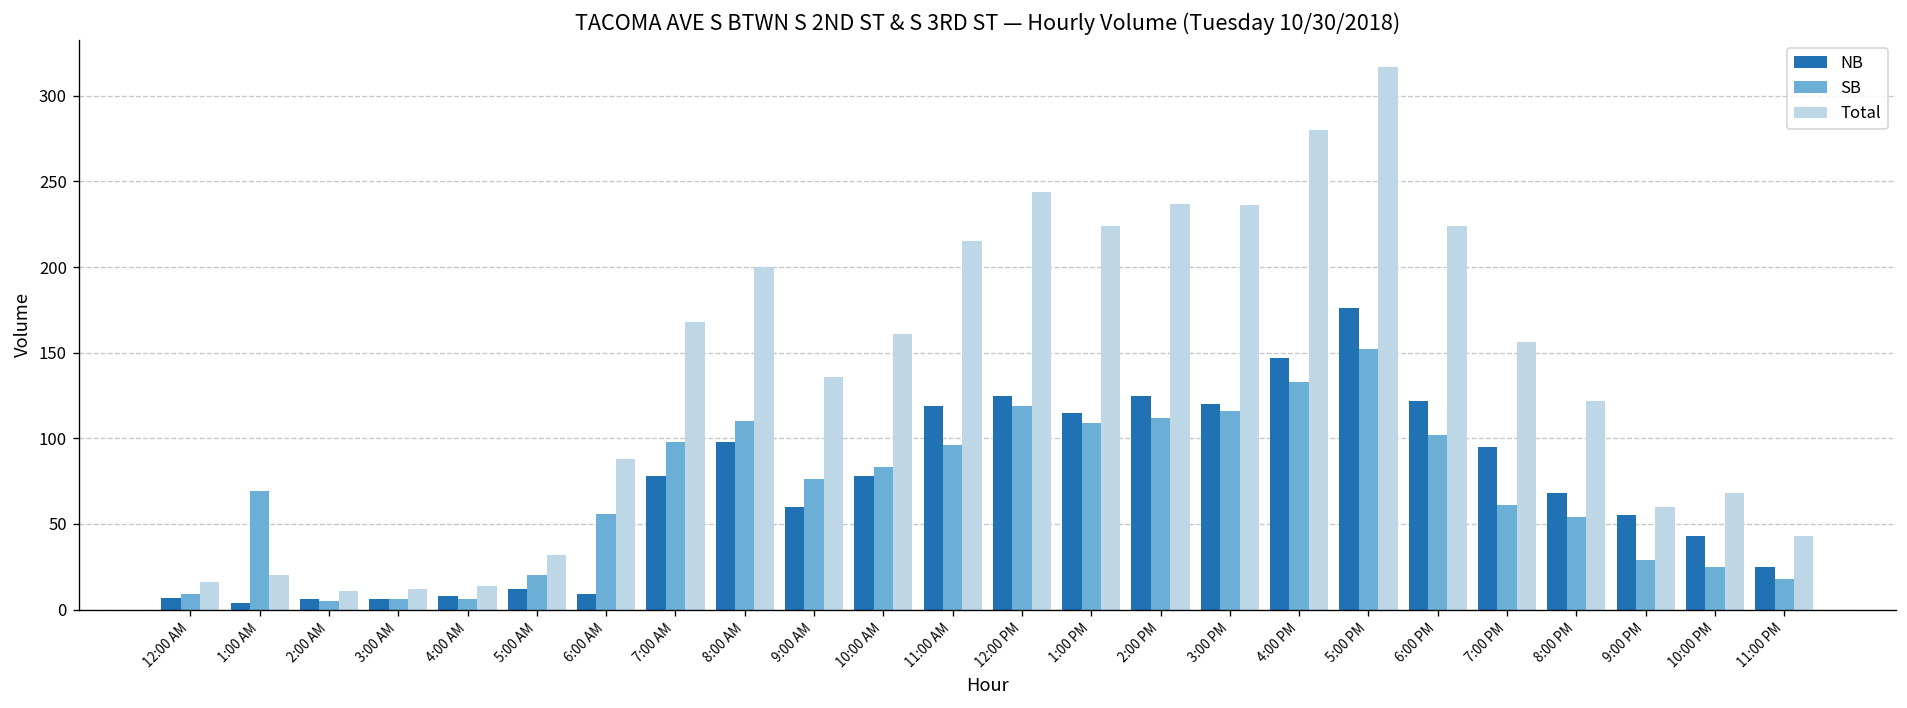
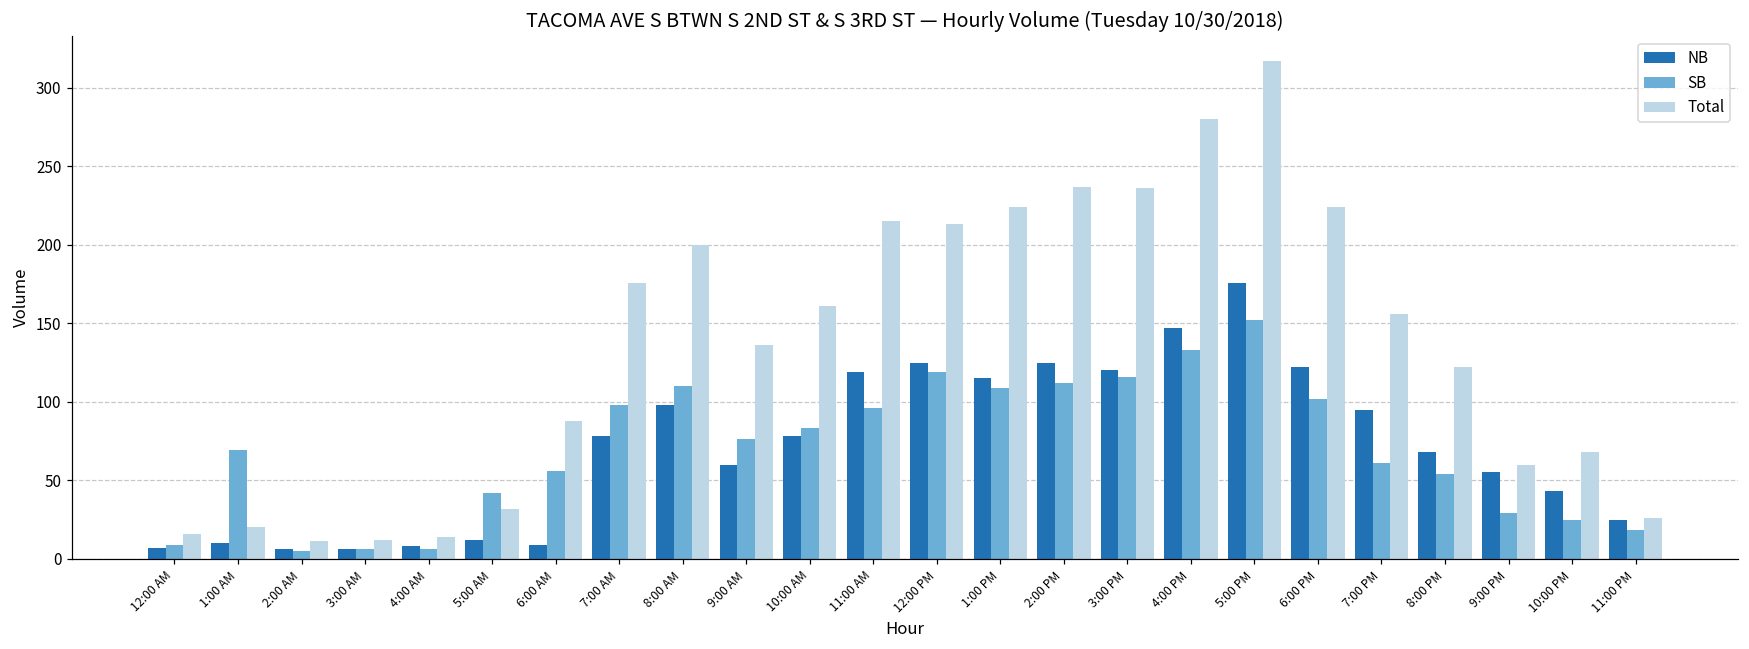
NB, 1:00 AM: 4 -> 10
SB, 5:00 AM: 20 -> 42
Total, 7:00 AM: 168 -> 176
Total, 12:00 PM: 244 -> 213
Total, 11:00 PM: 43 -> 26
